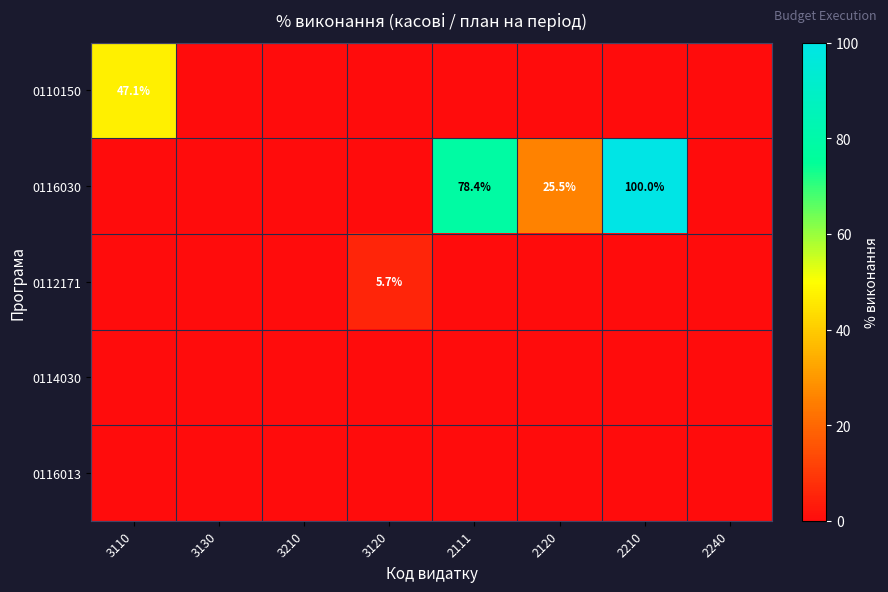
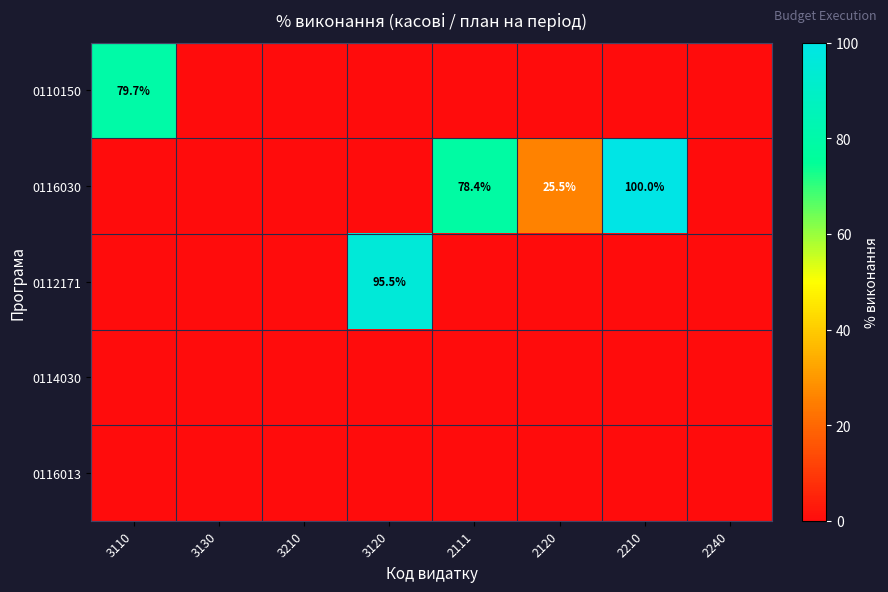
0110150, 3110: 47.1% -> 79.7%
0112171, 3120: 5.7% -> 95.5%
